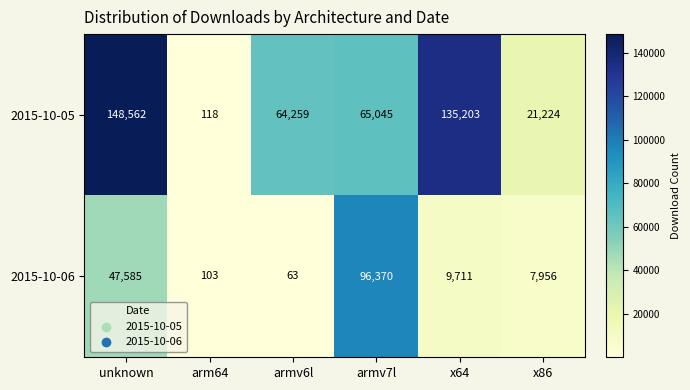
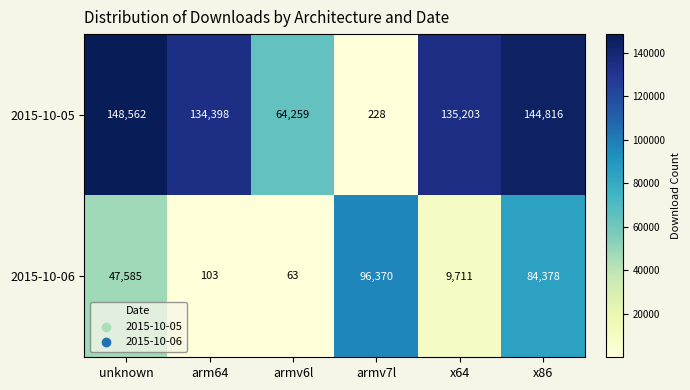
2015-10-05, arm64: 118 -> 134,398
2015-10-05, armv7l: 65,045 -> 228
2015-10-05, x86: 21,224 -> 144,816
2015-10-06, x86: 7,956 -> 84,378
